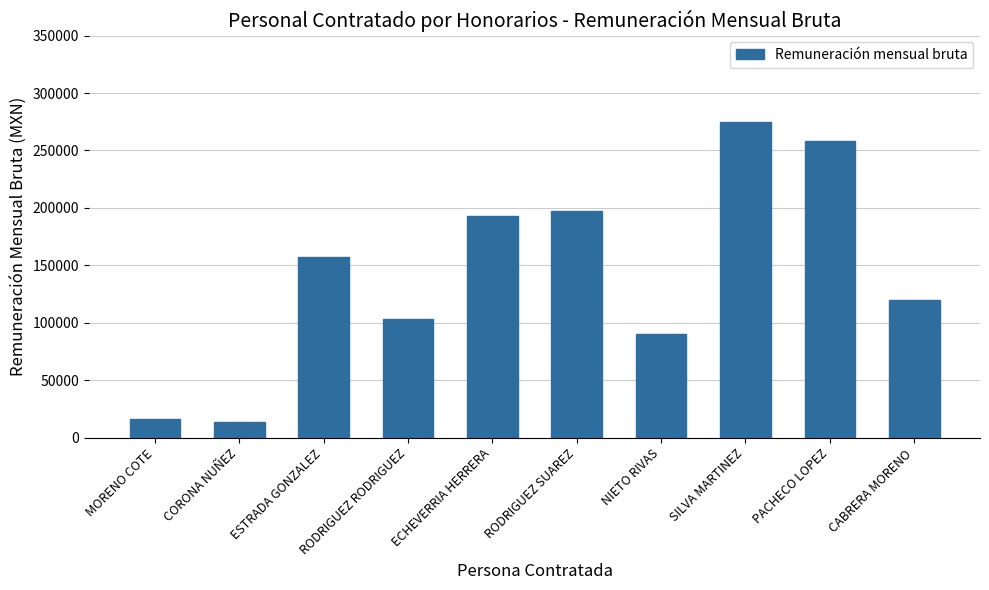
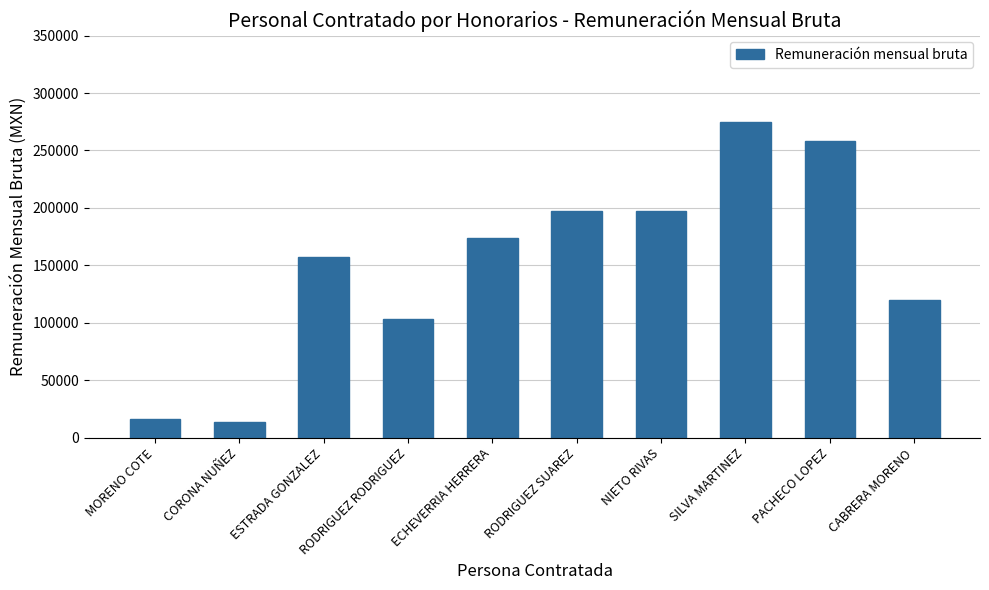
ECHEVERRIA HERRERA: 193000 -> 174000
NIETO RIVAS: 91000 -> 197000
